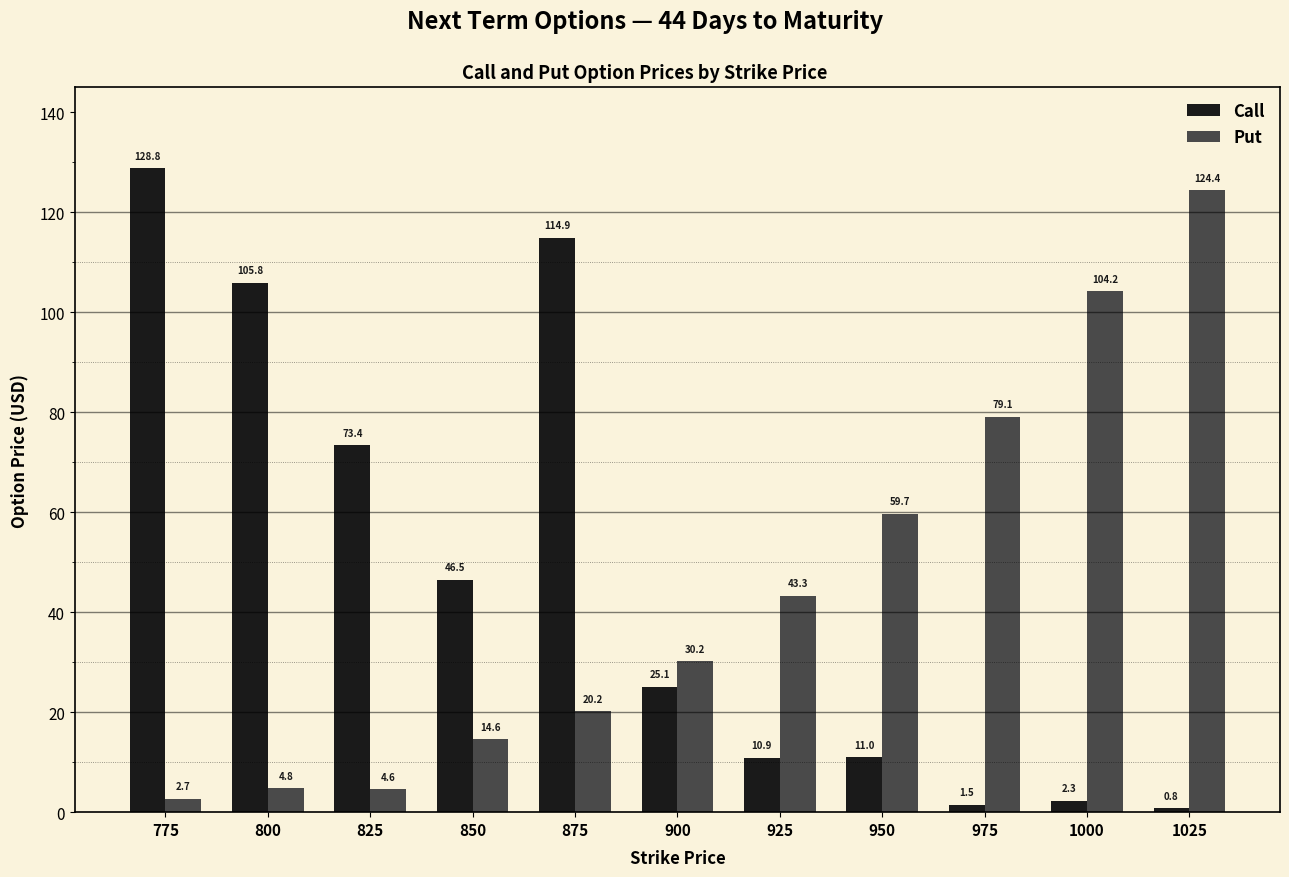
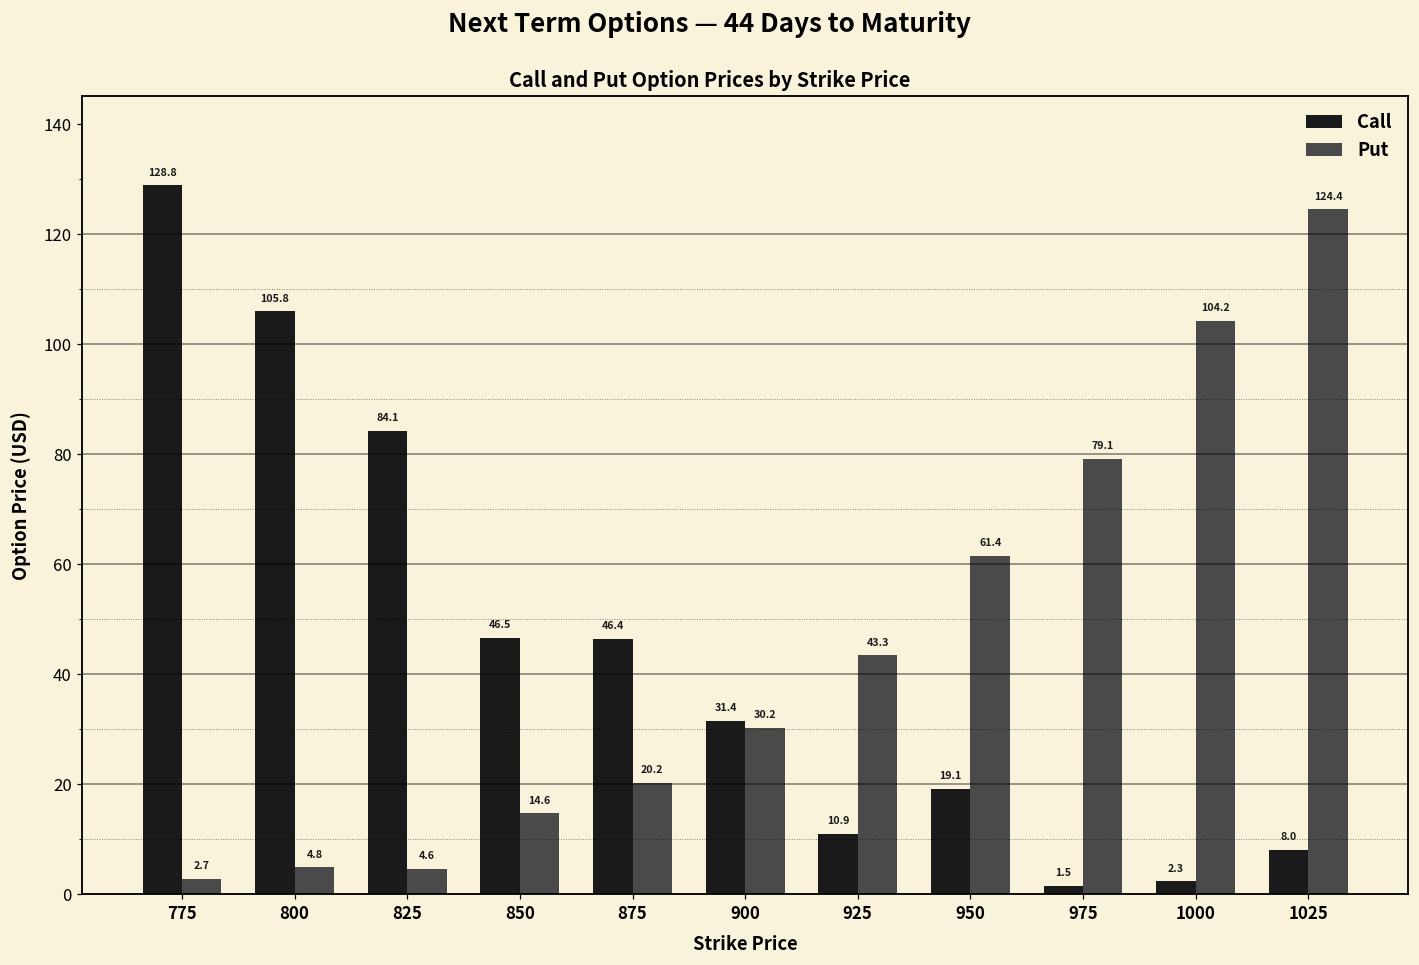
Call, 825: 73.4 -> 84.1
Call, 875: 114.9 -> 46.4
Call, 900: 25.1 -> 31.4
Call, 950: 11.0 -> 19.1
Put, 950: 59.7 -> 61.4
Call, 1025: 0.8 -> 8.0
